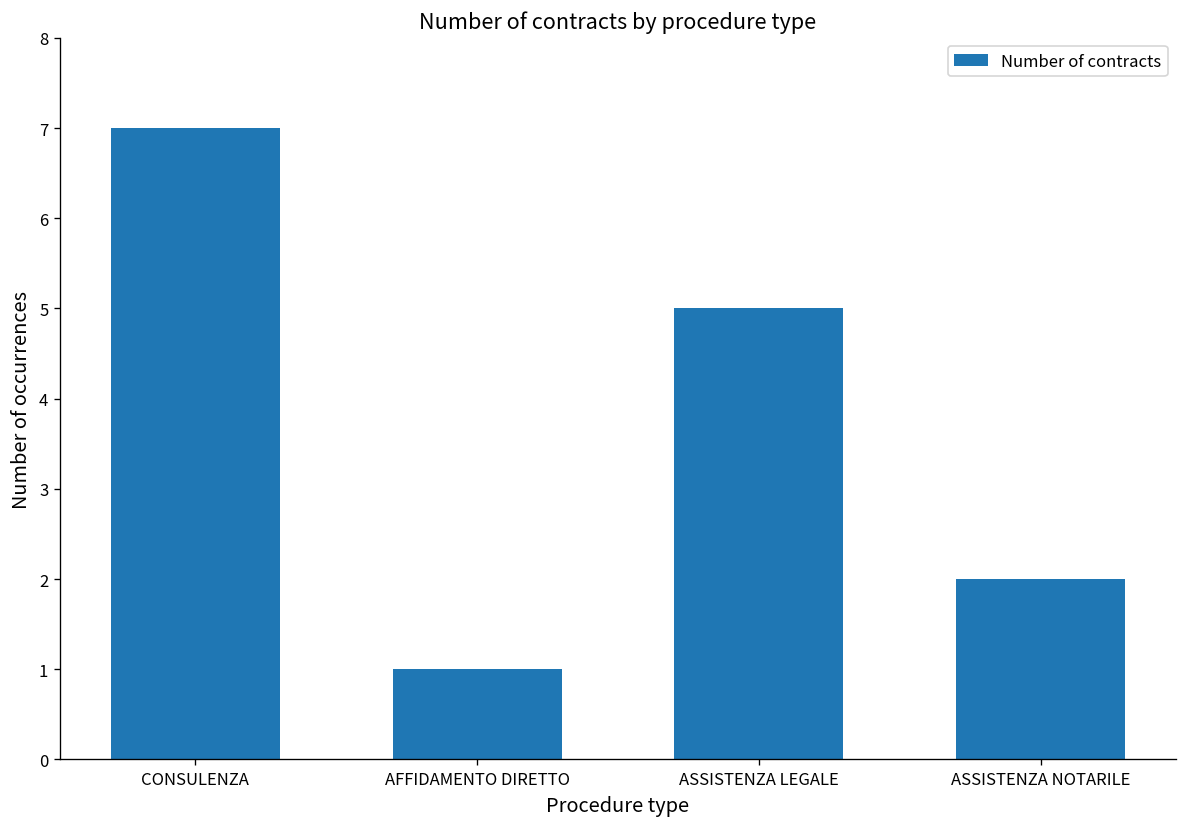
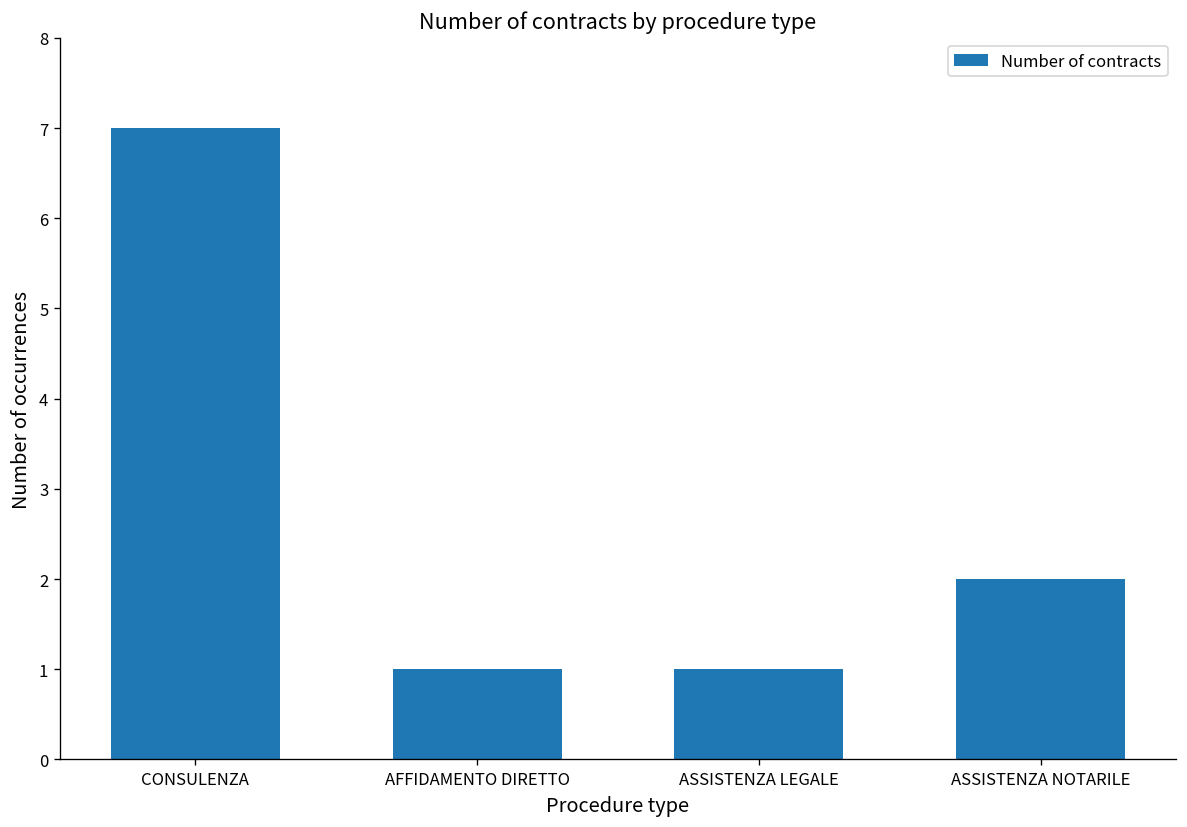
ASSISTENZA LEGALE: 5 -> 1
